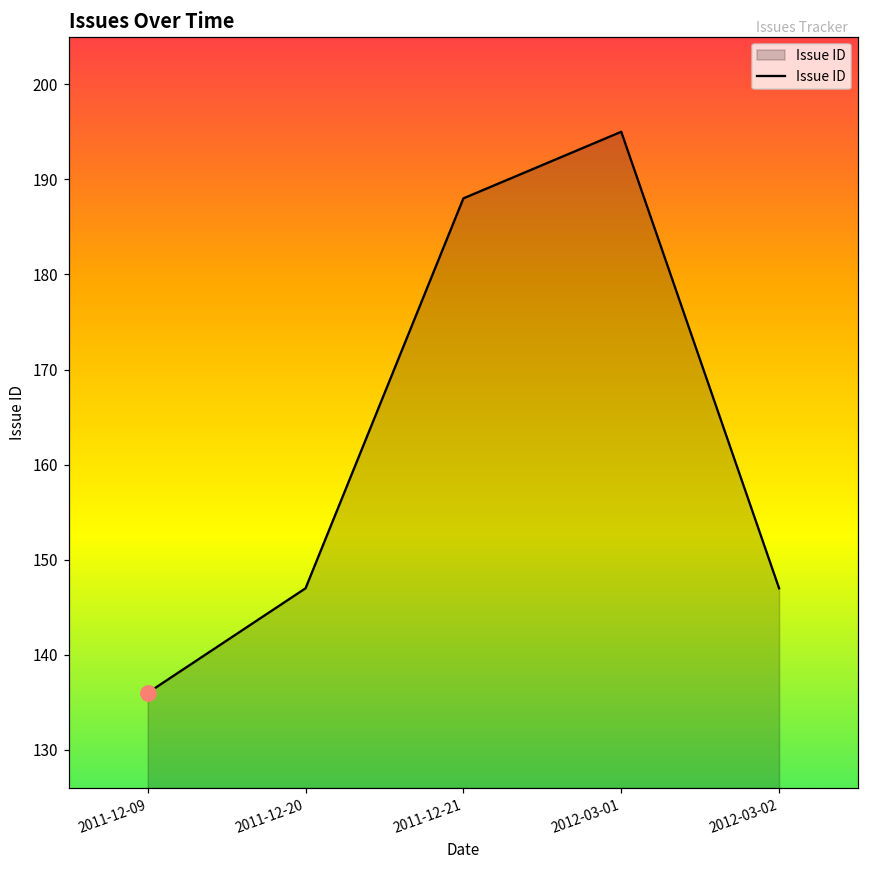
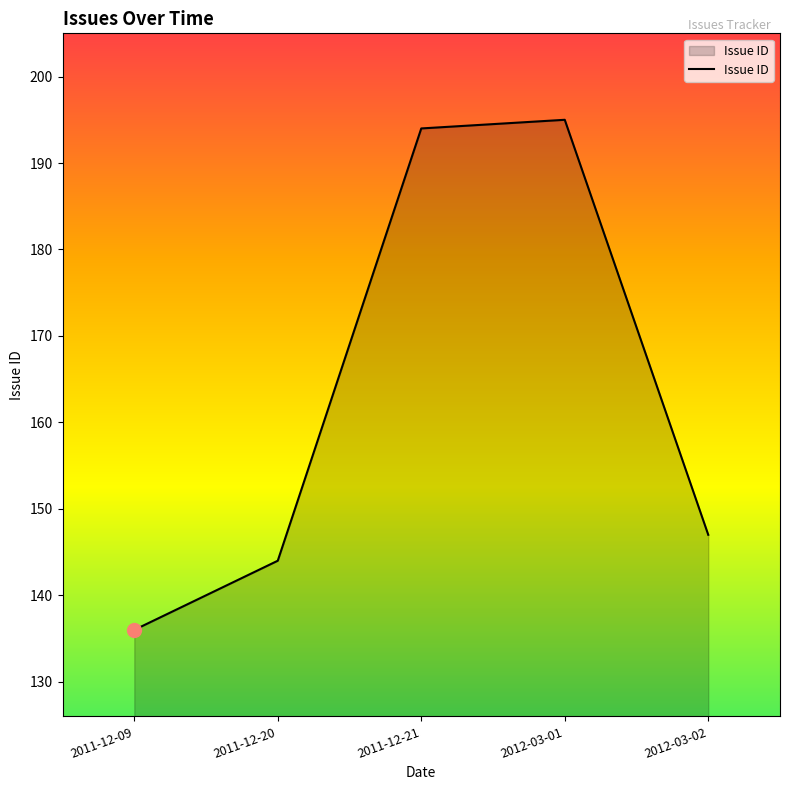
Issue ID, 2011-12-20: 147 -> 144
Issue ID, 2011-12-21: 188 -> 194
